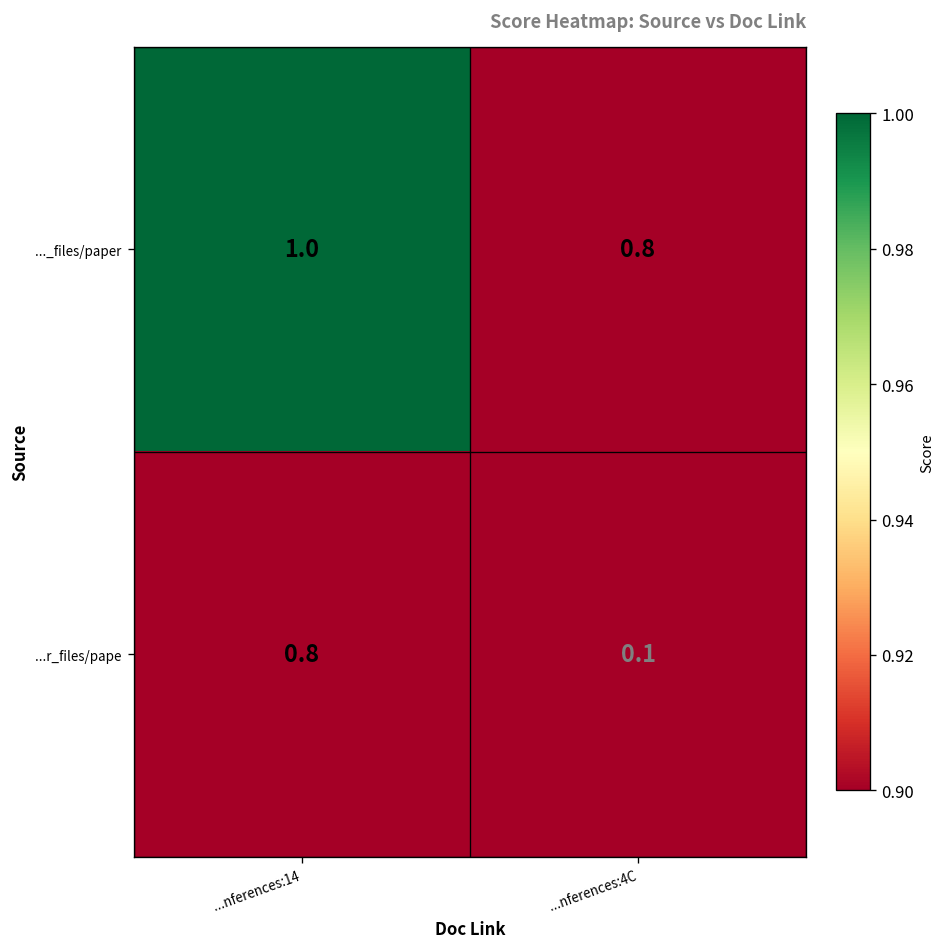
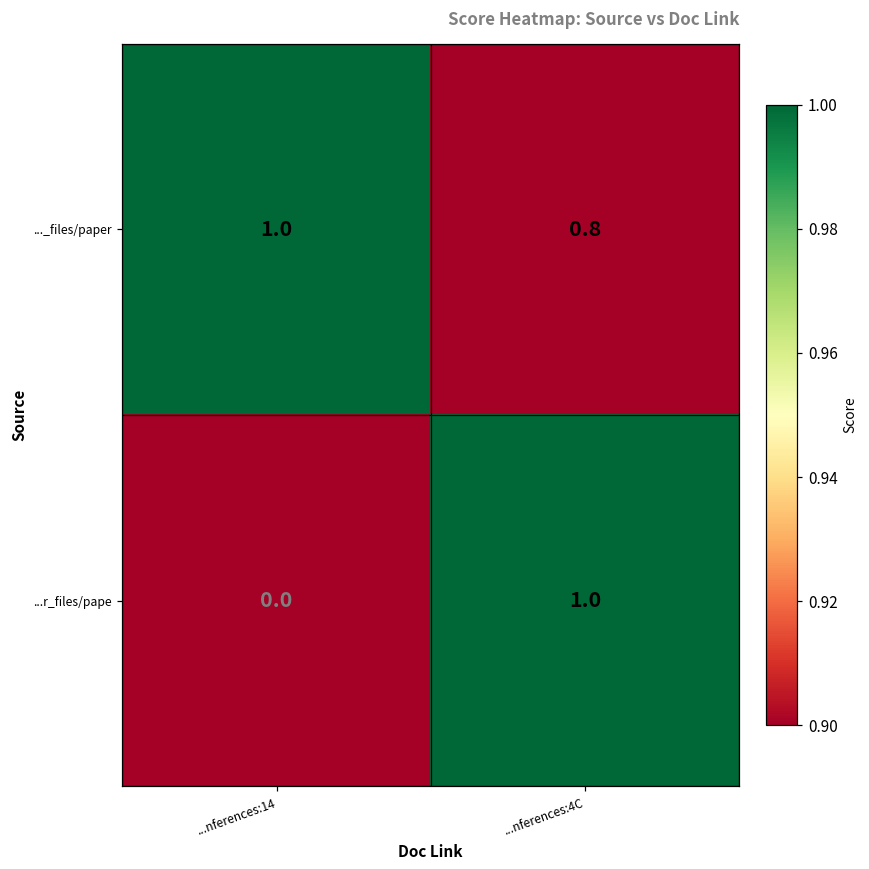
...r_files/pape, ...nferences:14: 0.8 -> 0.0
...r_files/pape, ...nferences:4C: 0.1 -> 1.0
